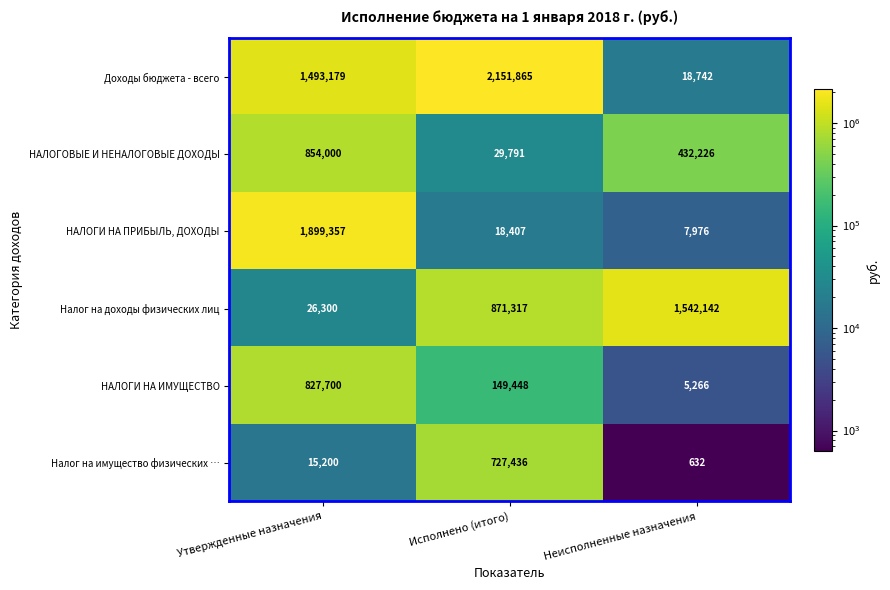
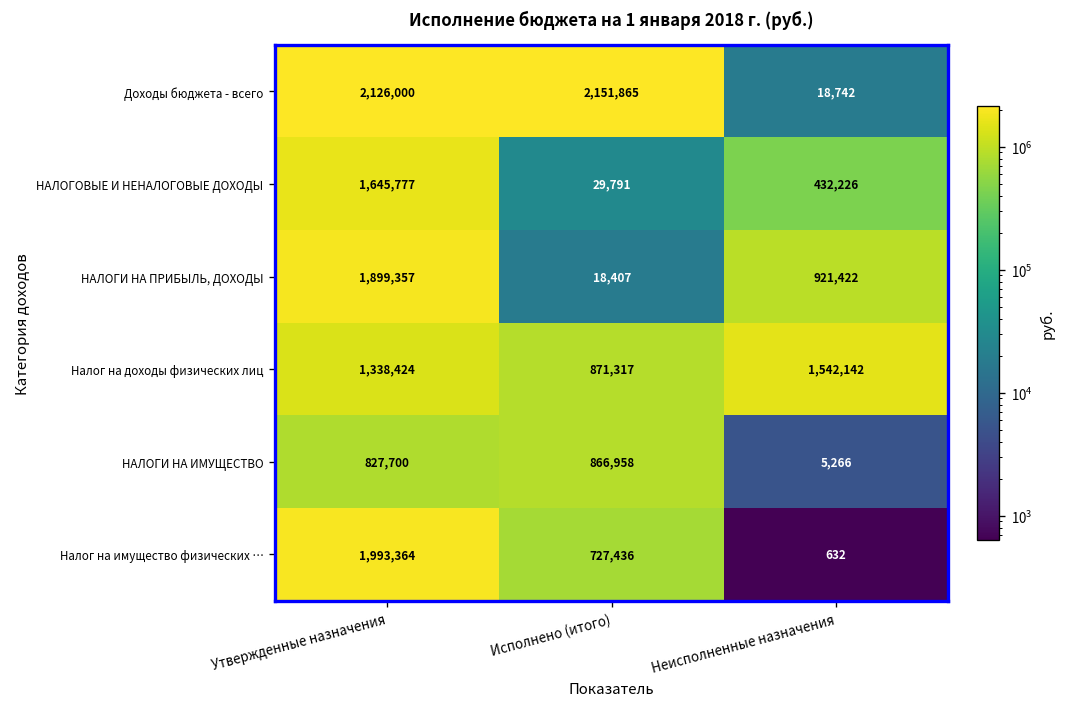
Доходы бюджета - всего, Утвержденные назначения: 1,493,179 -> 2,126,000
НАЛОГОВЫЕ И НЕНАЛОГОВЫЕ ДОХОДЫ, Утвержденные назначения: 854,000 -> 1,645,777
НАЛОГИ НА ПРИБЫЛЬ, ДОХОДЫ, Неисполненные назначения: 7,976 -> 921,422
Налог на доходы физических лиц, Утвержденные назначения: 26,300 -> 1,338,424
НАЛОГИ НА ИМУЩЕСТВО, Исполнено (итого): 149,448 -> 866,958
Налог на имущество физических …, Утвержденные назначения: 15,200 -> 1,993,364
